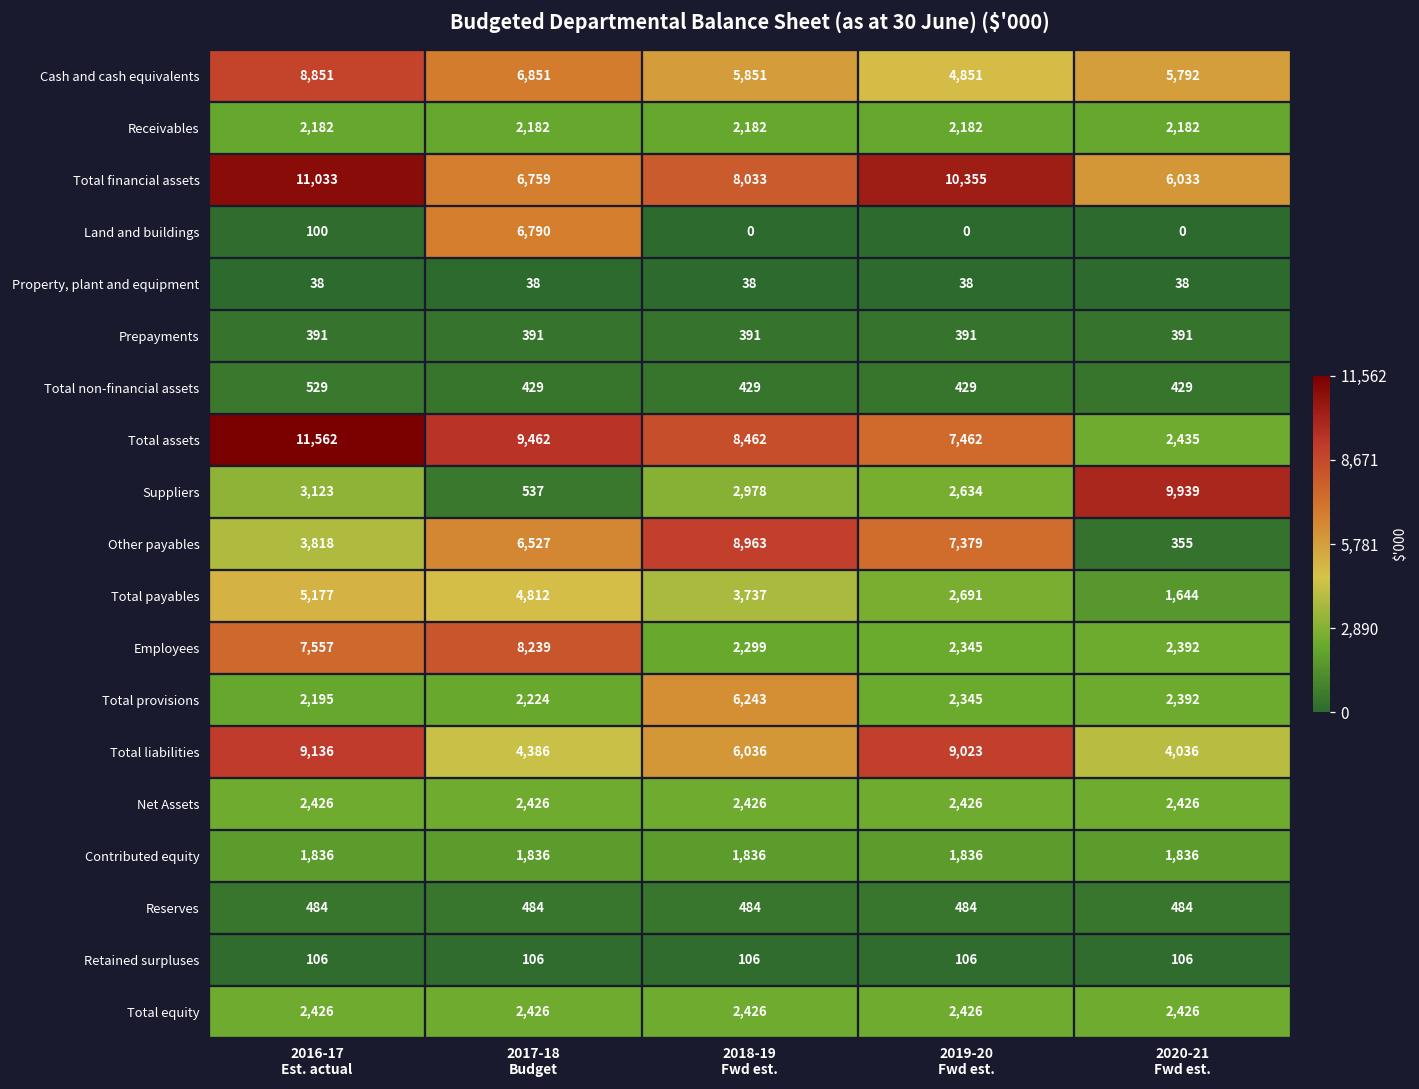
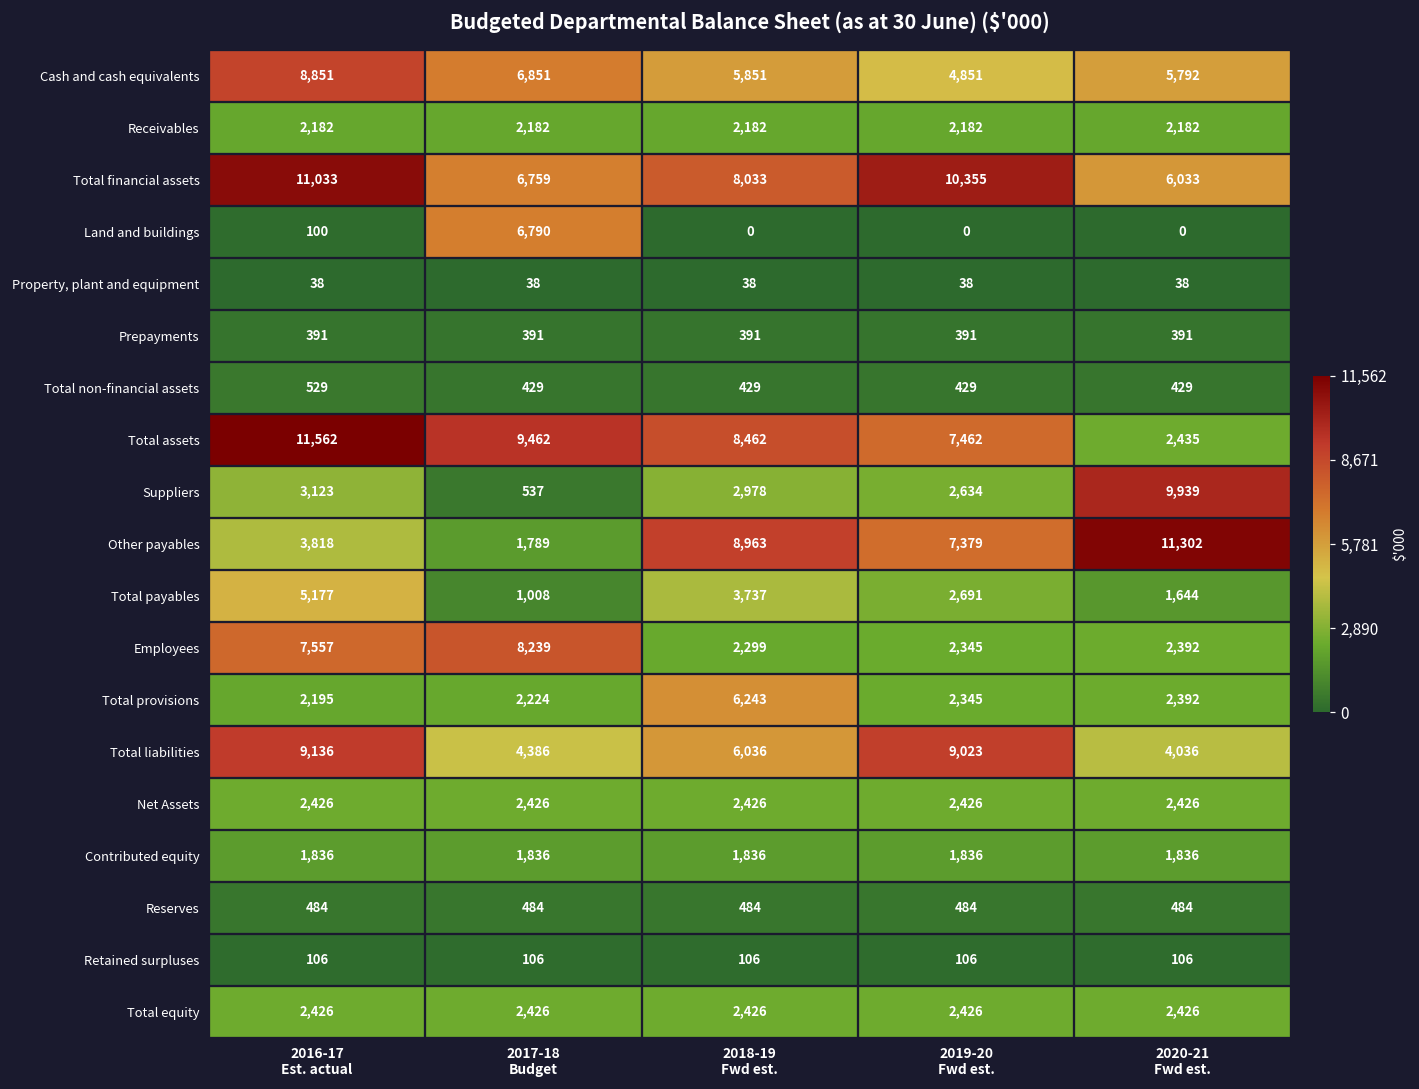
Other payables, 2017-18 Budget: 6,527 -> 1,789
Other payables, 2020-21 Fwd est.: 355 -> 11,302
Total payables, 2017-18 Budget: 4,812 -> 1,008
